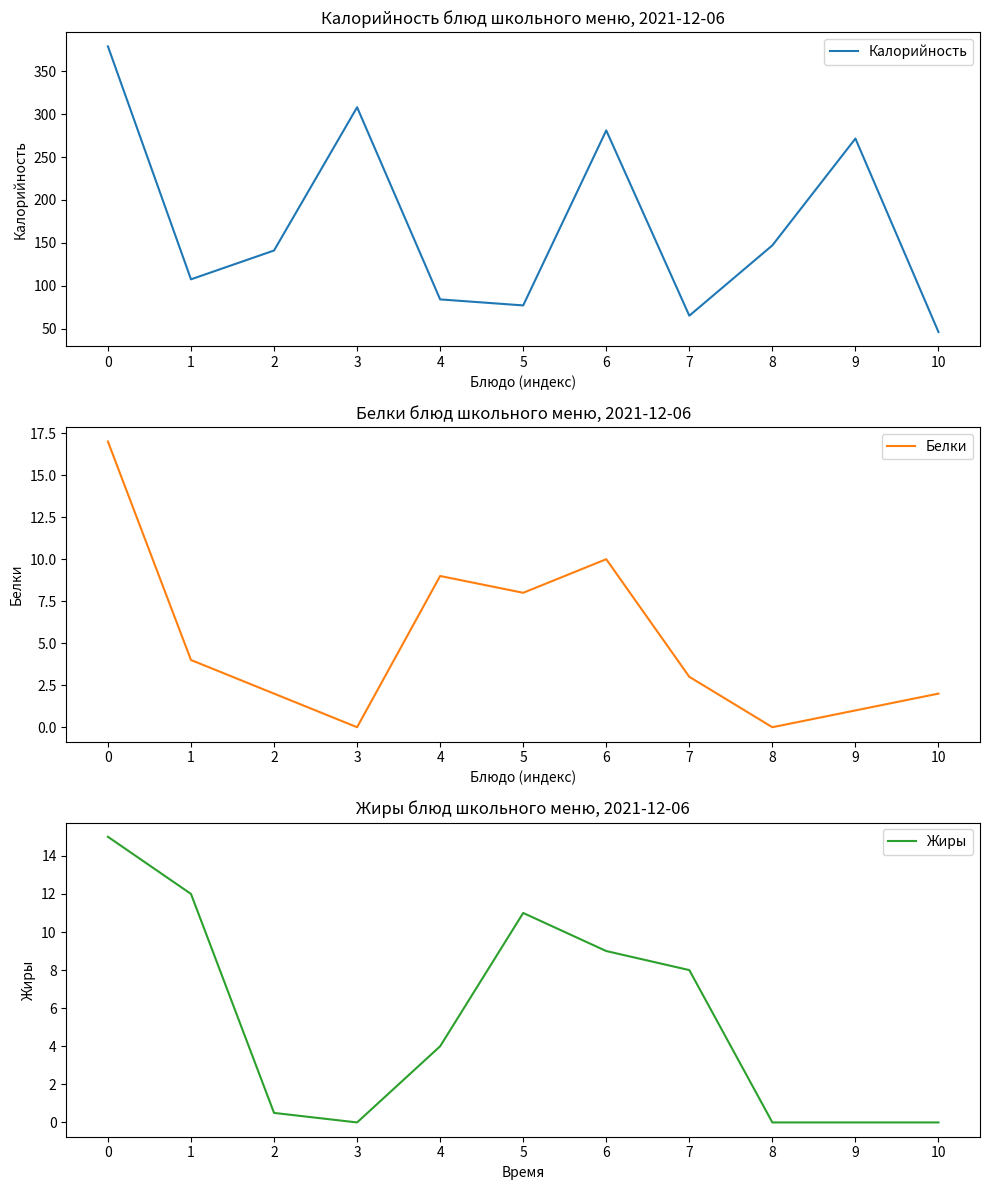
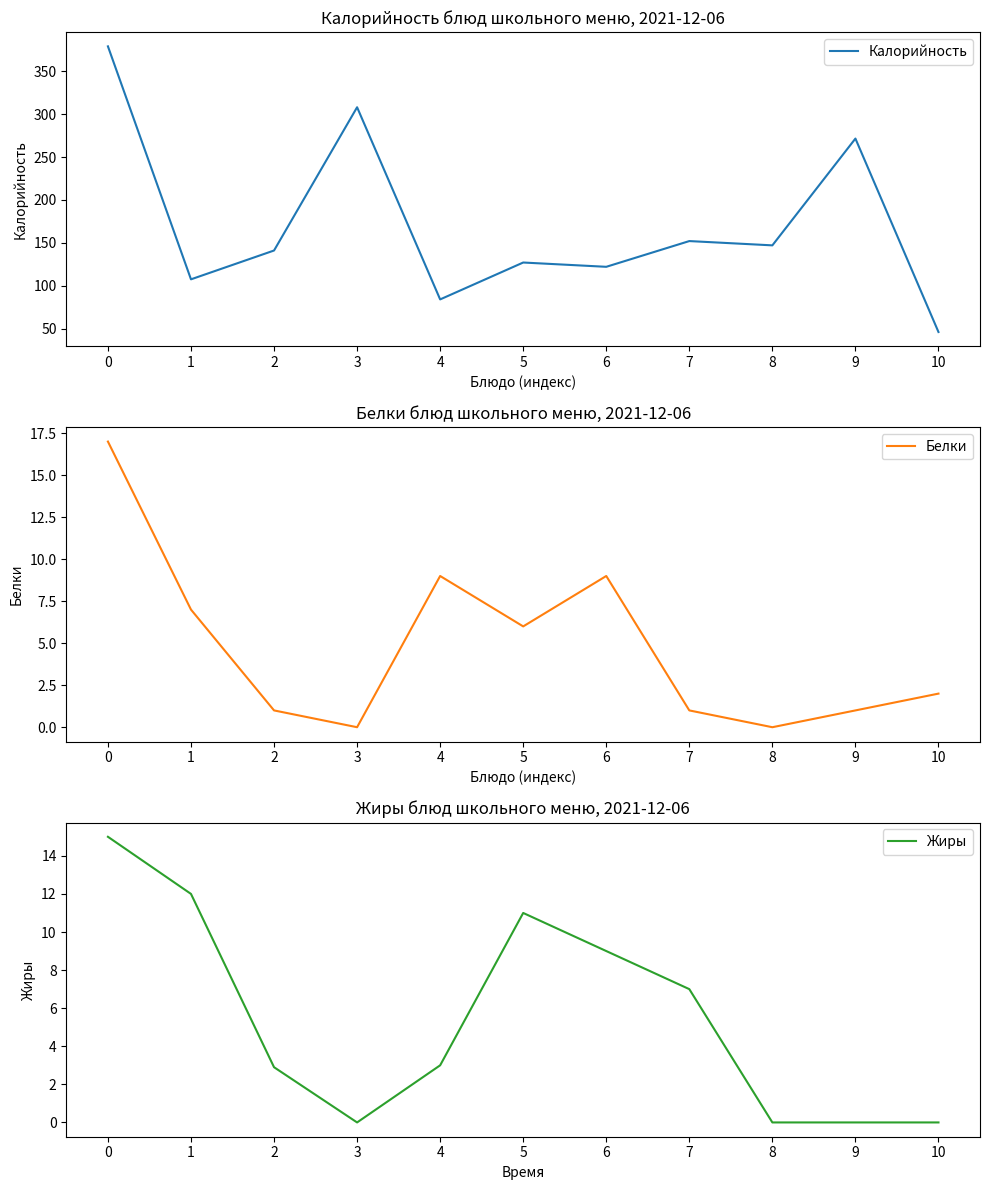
Калорийность блюд школьного меню, 2021-12-06, 5: 80 -> 130
Калорийность блюд школьного меню, 2021-12-06, 6: 280 -> 120
Калорийность блюд школьного меню, 2021-12-06, 7: 70 -> 150
Белки блюд школьного меню, 2021-12-06, 1: 4 -> 7
Белки блюд школьного меню, 2021-12-06, 2: 2 -> 1
Белки блюд школьного меню, 2021-12-06, 5: 8 -> 6
Белки блюд школьного меню, 2021-12-06, 6: 10 -> 9
Белки блюд школьного меню, 2021-12-06, 7: 3 -> 1
Жиры блюд школьного меню, 2021-12-06, 2: 0.5 -> 2.9
Жиры блюд школьного меню, 2021-12-06, 4: 4 -> 3
Жиры блюд школьного меню, 2021-12-06, 7: 8 -> 7
